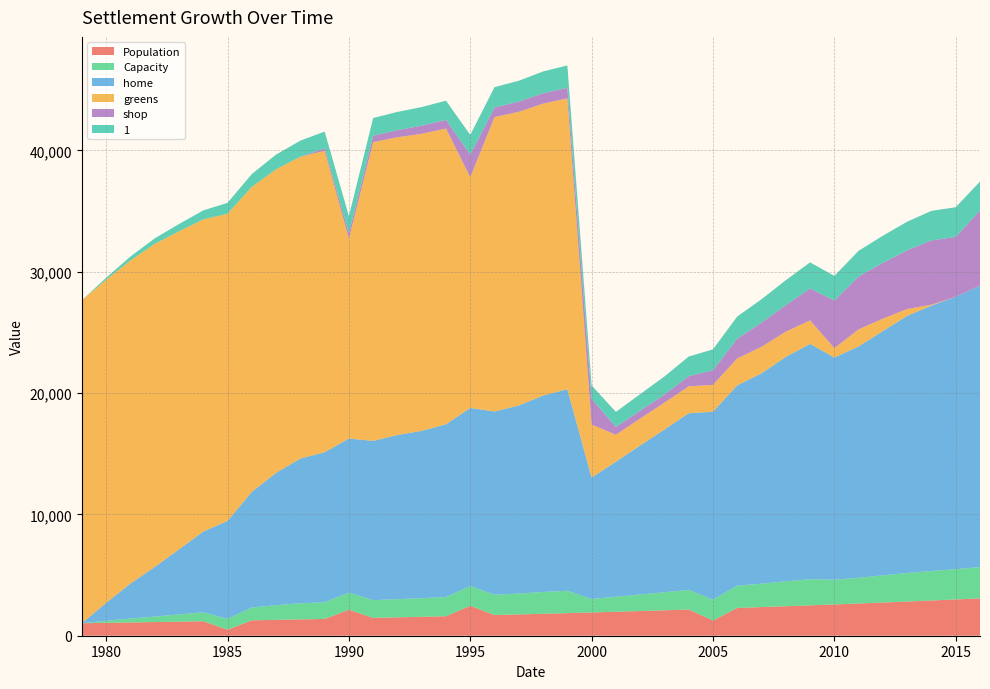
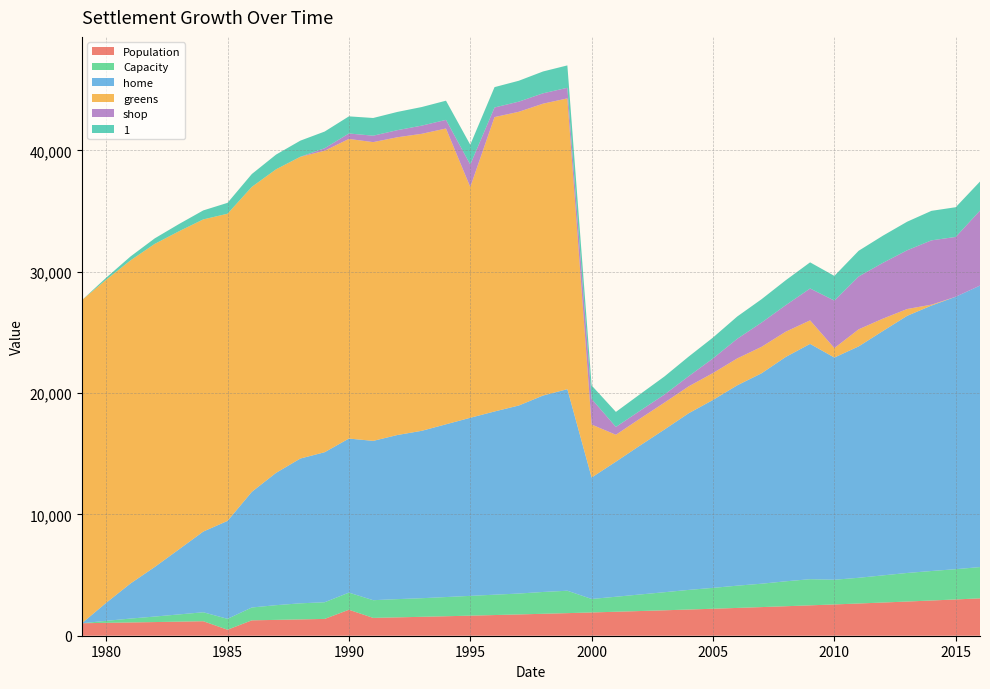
greens, 1990: 16,500 -> 24,700
Population, 1995: 2,500 -> 1,700
Population, 2005: 1,300 -> 2,200
